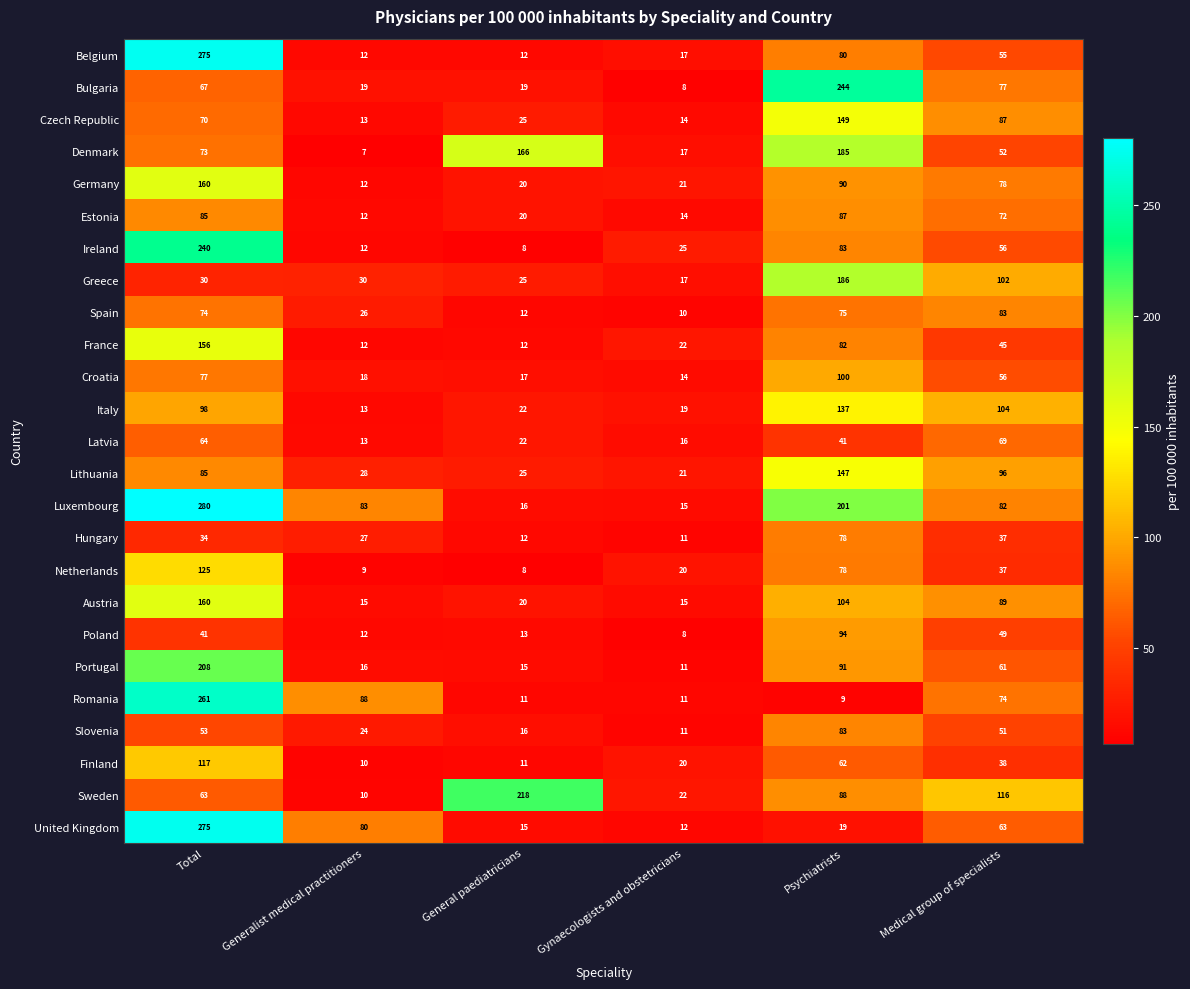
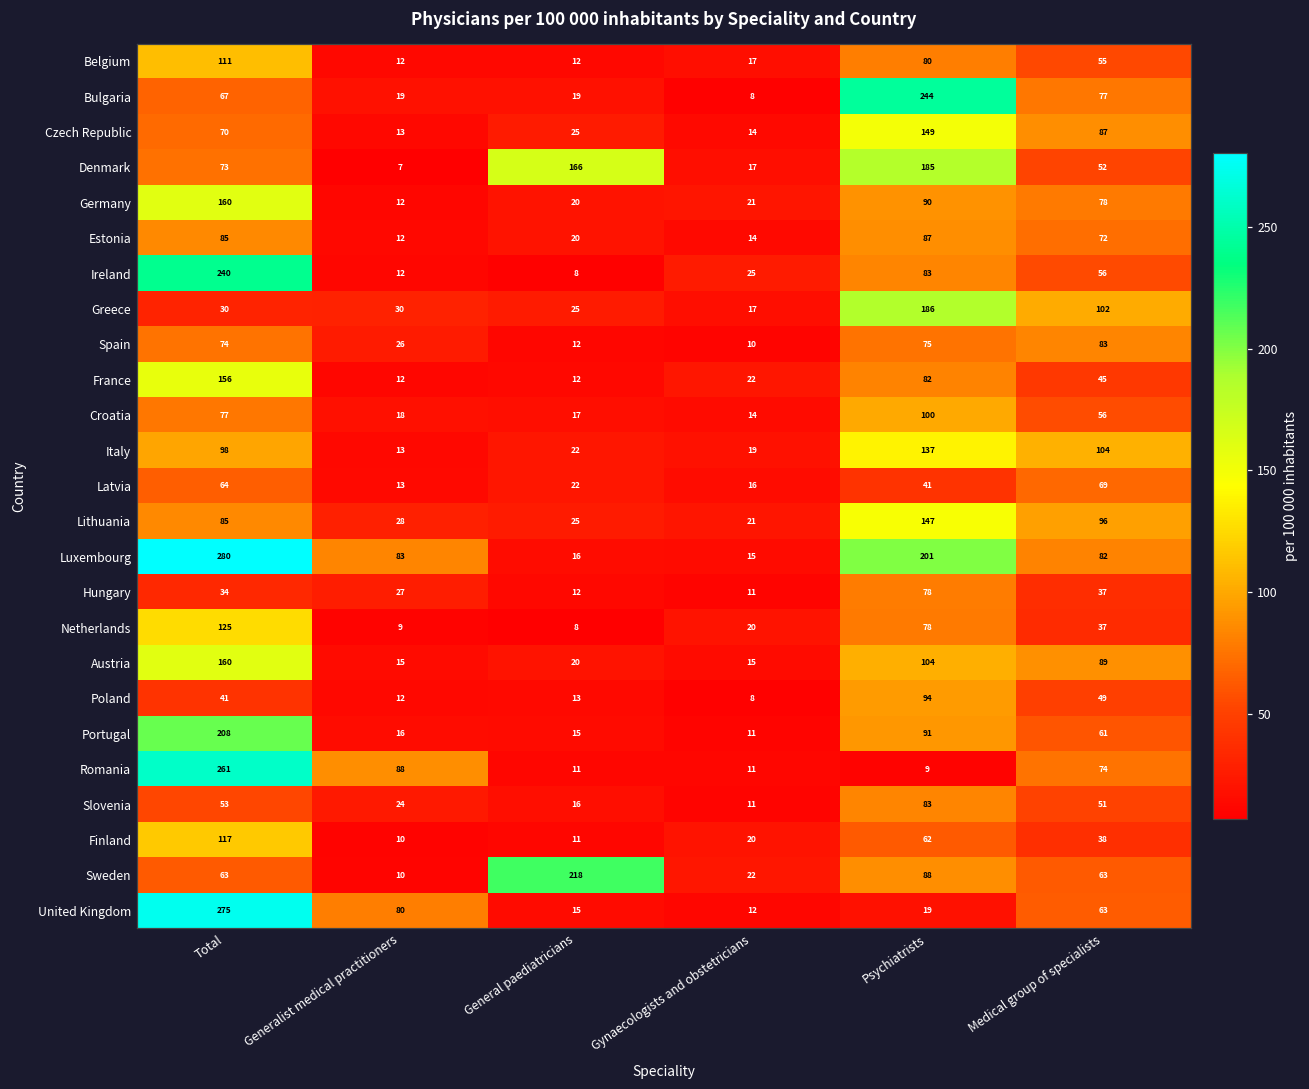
Belgium, Total: 275 -> 111
Sweden, Medical group of specialists: 116 -> 63
